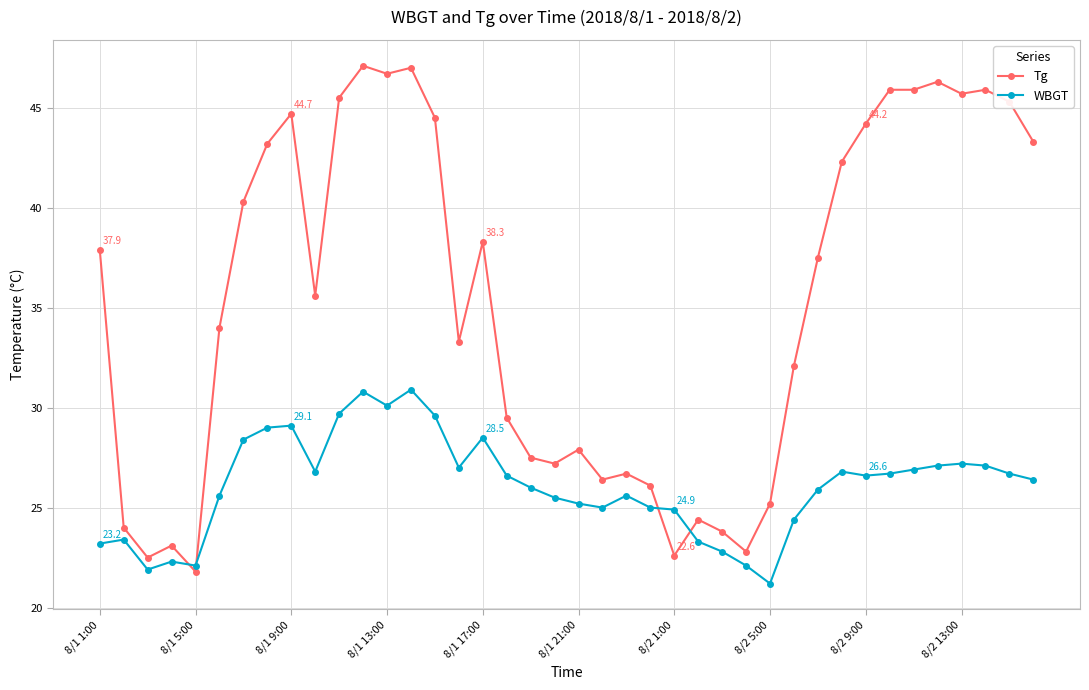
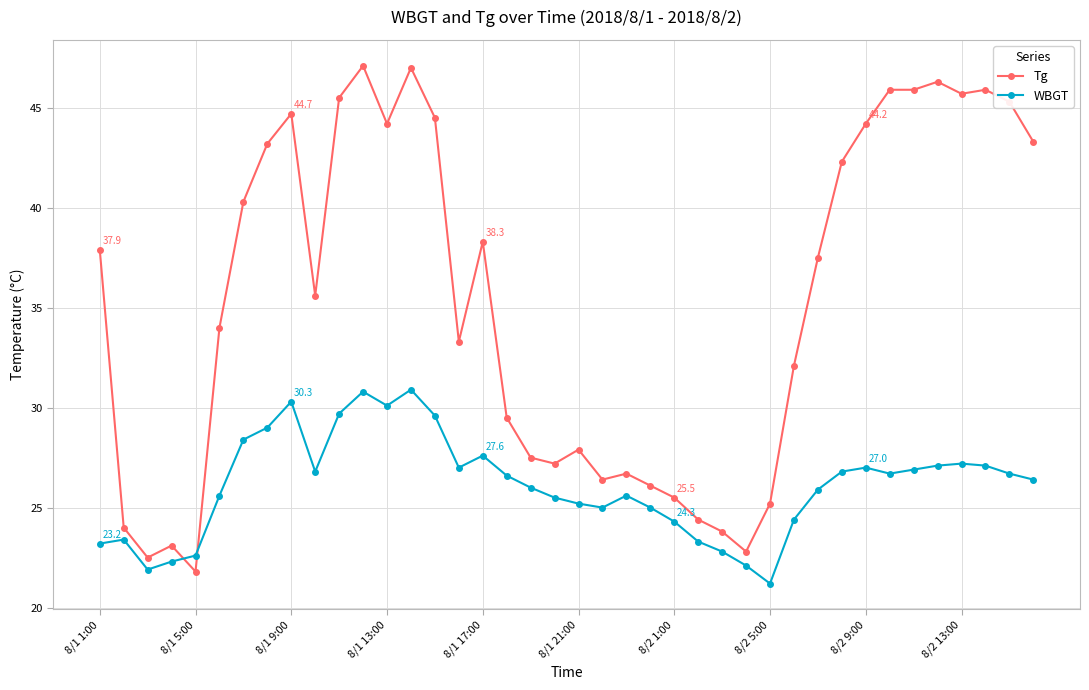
WBGT, 8/1 5:00: 22.1 -> 22.6
WBGT, 8/1 9:00: 29.1 -> 30.3
Tg, 8/1 13:00: 46.7 -> 44.2
WBGT, 8/1 17:00: 28.5 -> 27.6
Tg, 8/2 1:00: 22.6 -> 25.5
WBGT, 8/2 1:00: 24.9 -> 24.3
WBGT, 8/2 9:00: 26.6 -> 27.0
